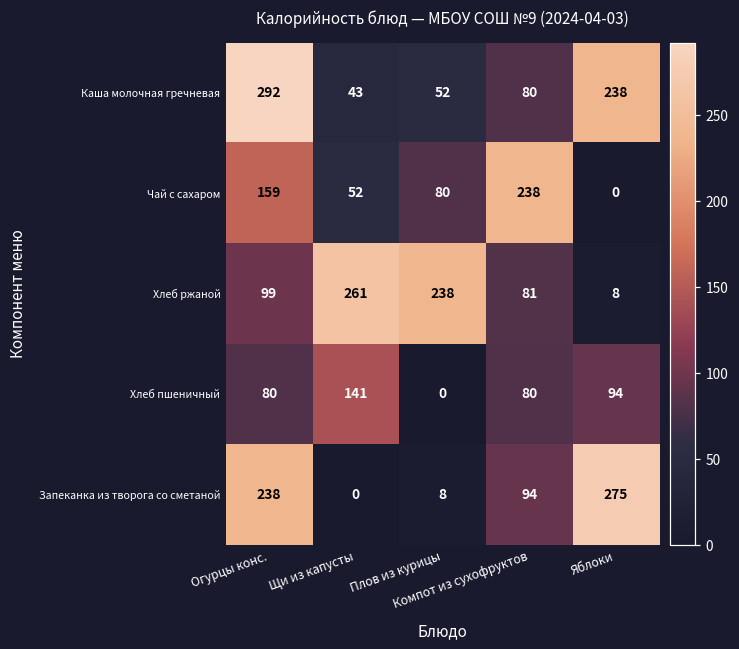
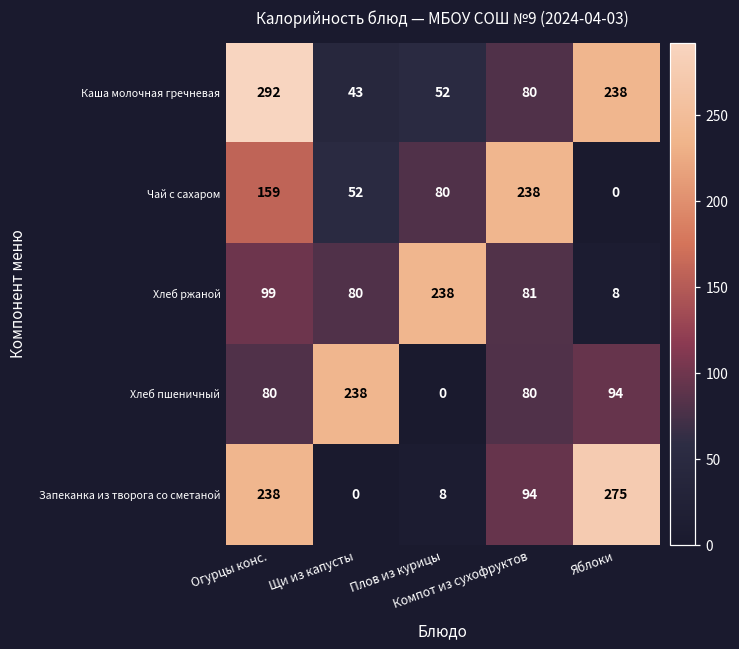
Хлеб ржаной, Щи из капусты: 261 -> 80
Хлеб пшеничный, Щи из капусты: 141 -> 238
